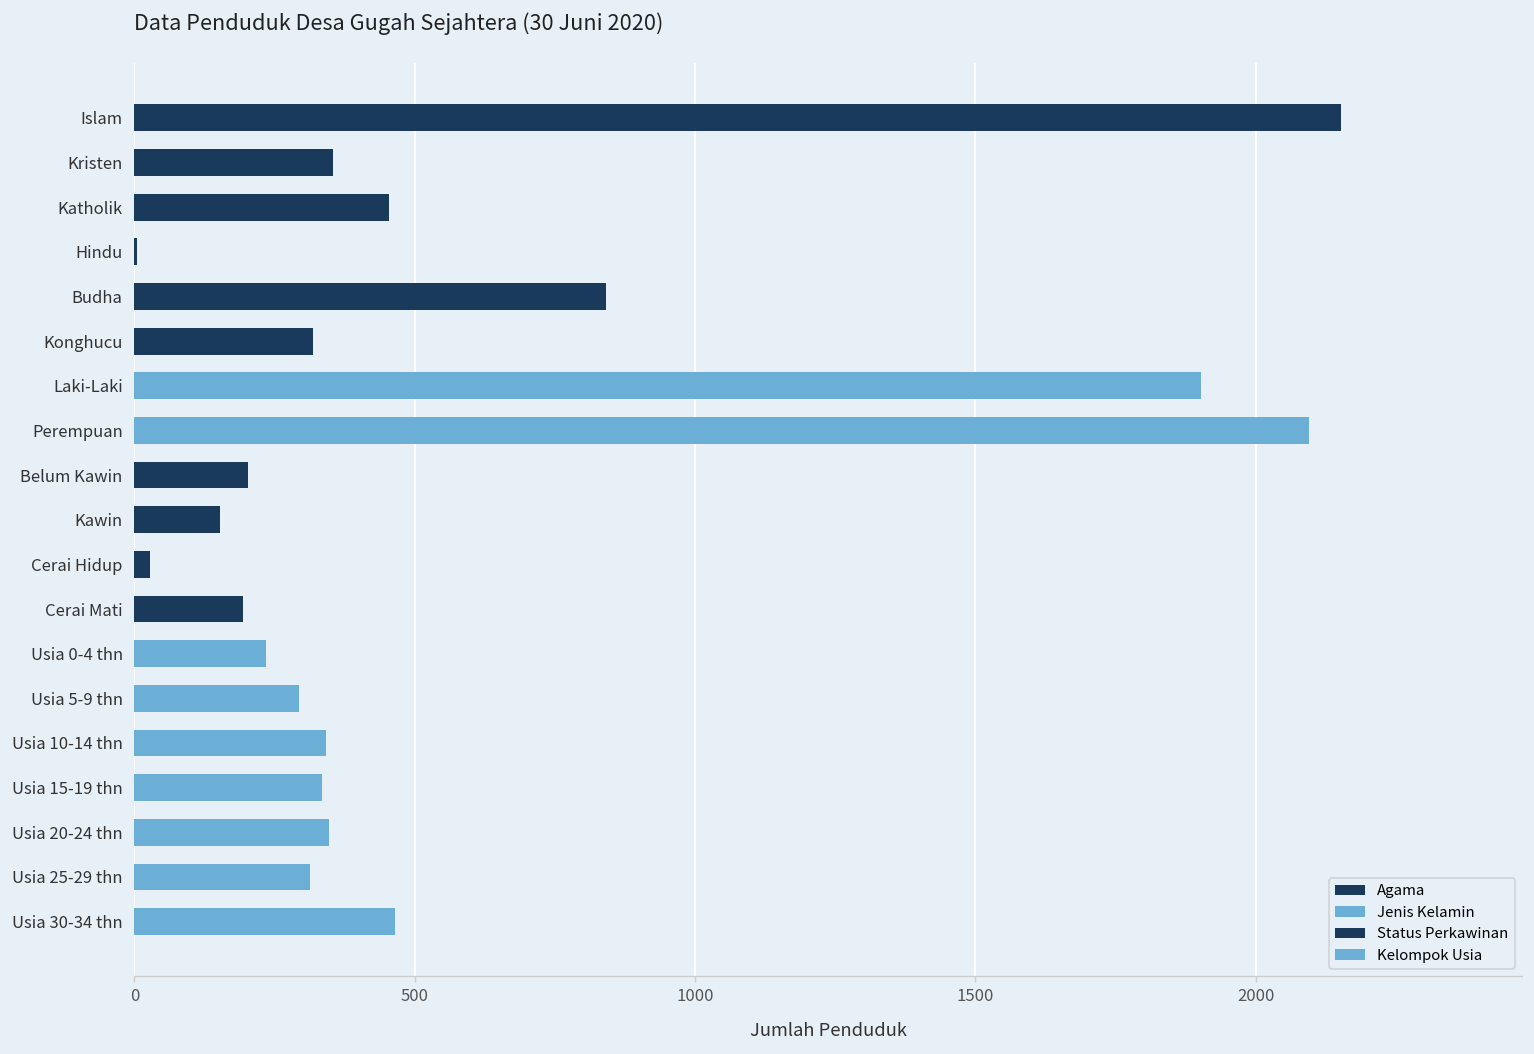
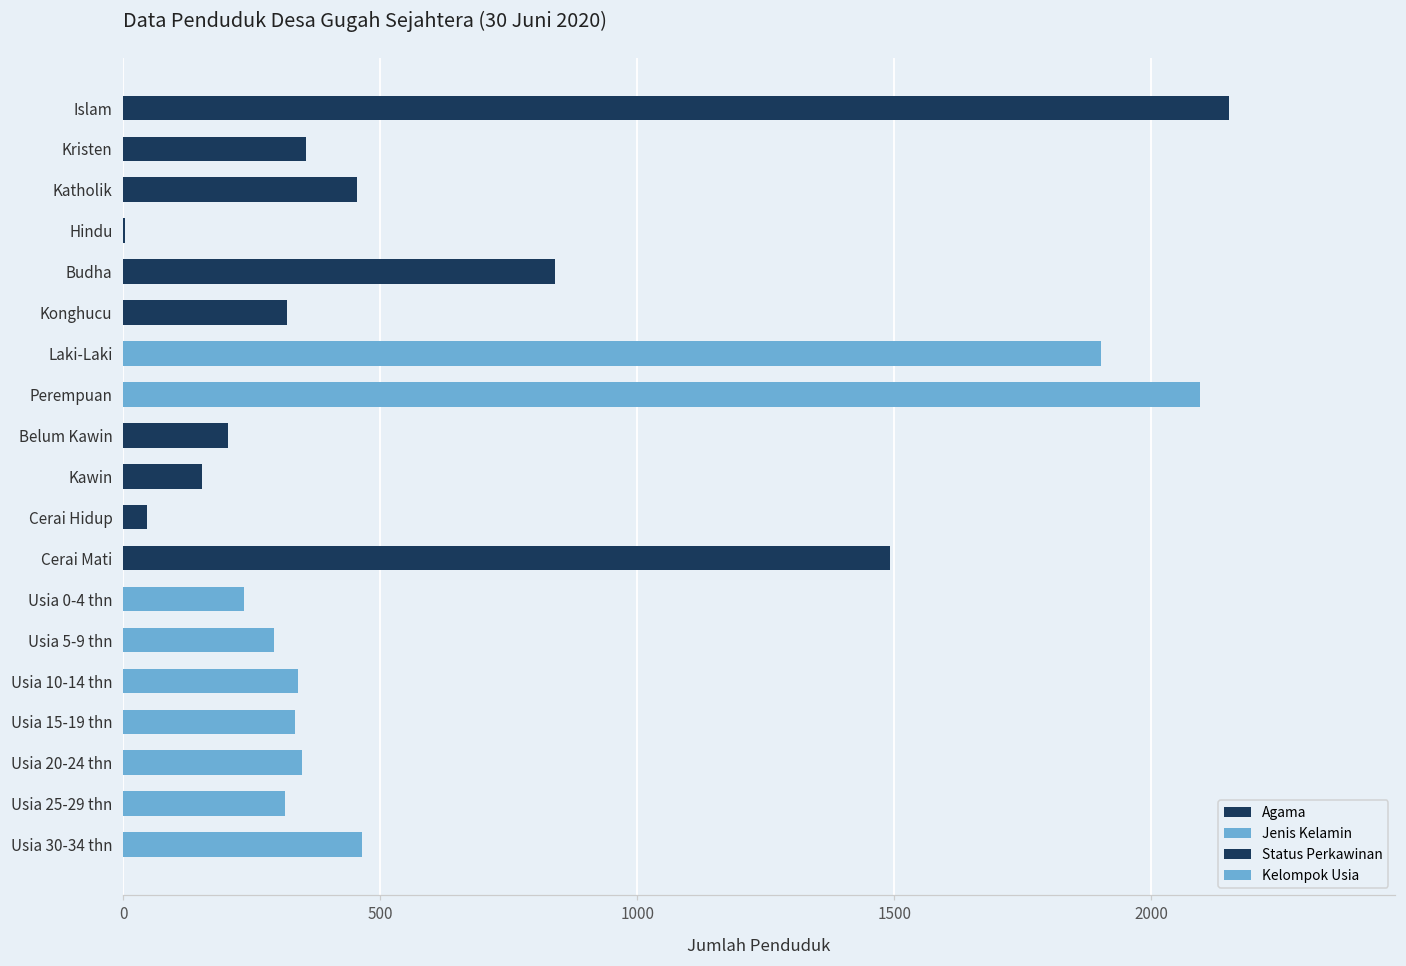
Cerai Hidup: 30 -> 50
Cerai Mati: 190 -> 1490
